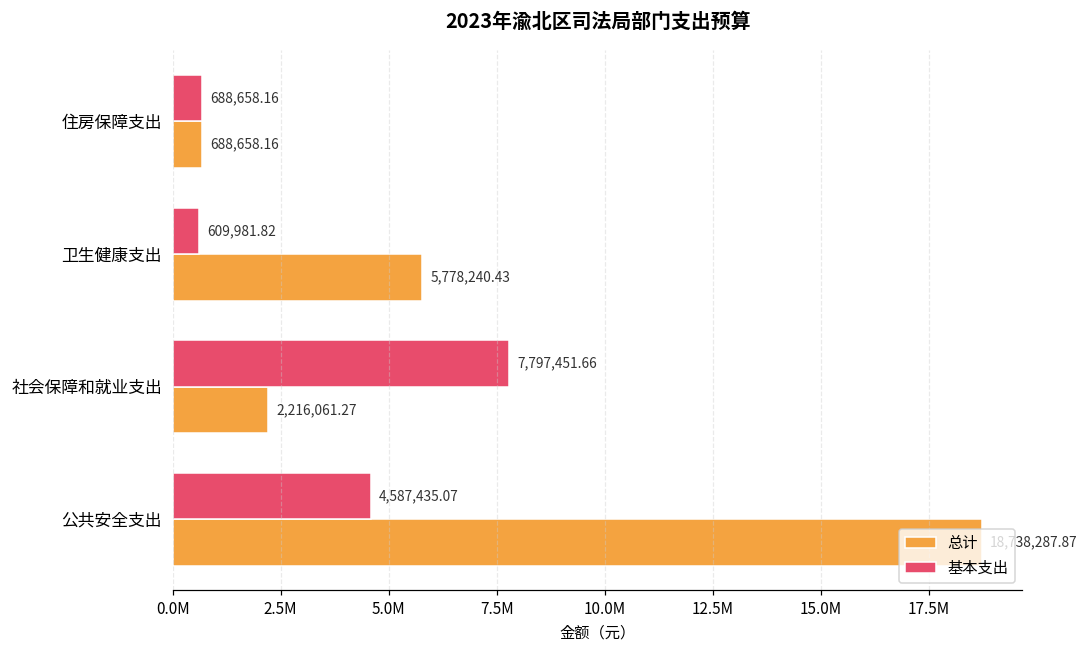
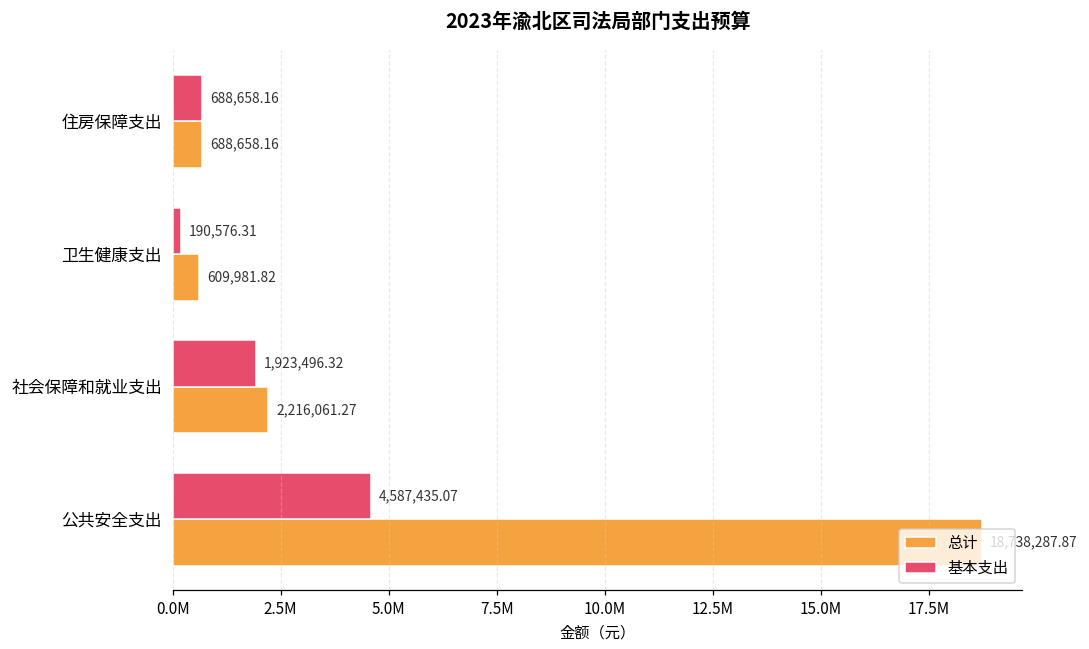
基本支出, 卫生健康支出: 609,981.82 -> 190,576.31
总计, 卫生健康支出: 5,778,240.43 -> 609,981.82
基本支出, 社会保障和就业支出: 7,797,451.66 -> 1,923,496.32
